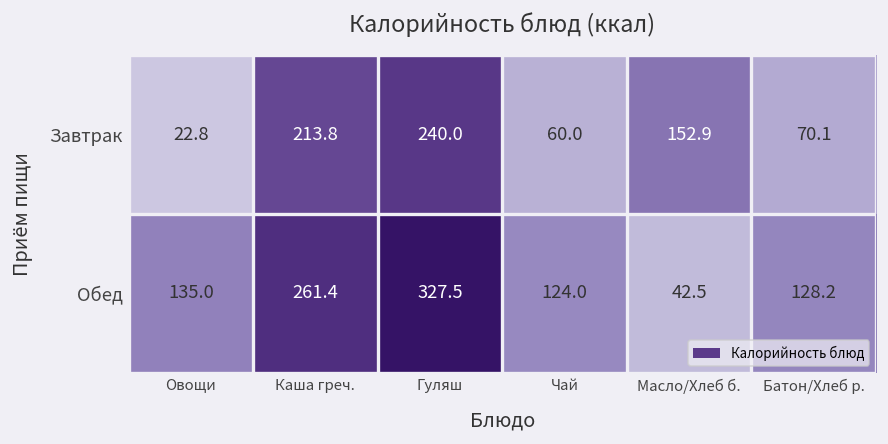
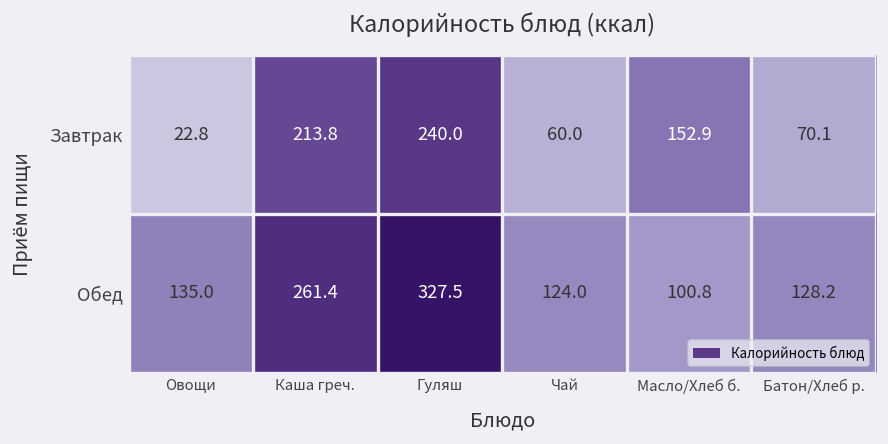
Обед, Масло/Хлеб б.: 42.5 -> 100.8
